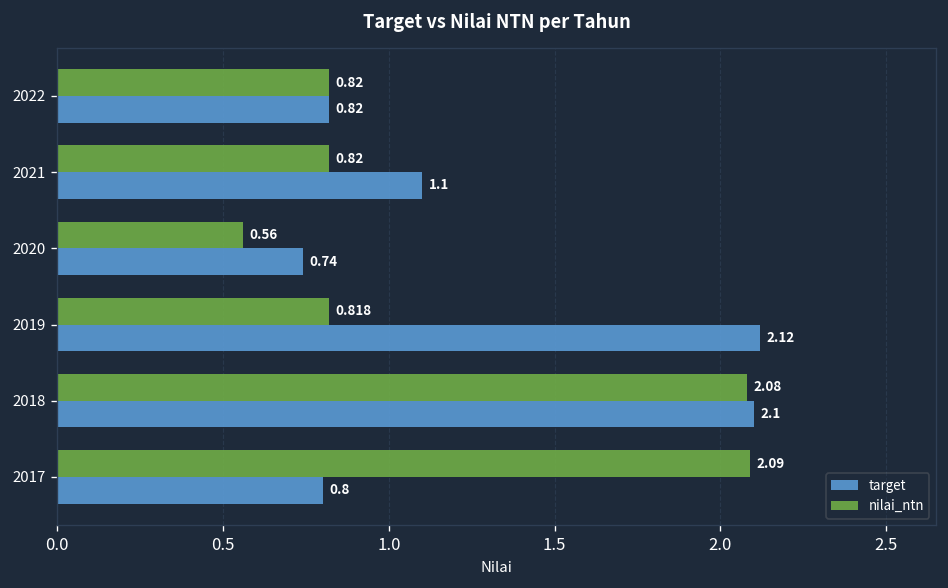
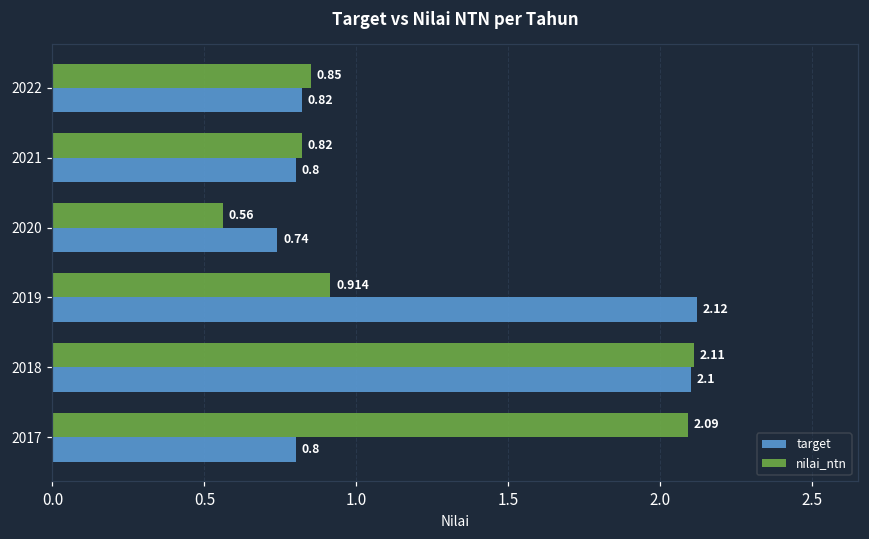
nilai_ntn, 2022: 0.82 -> 0.85
target, 2021: 1.1 -> 0.8
nilai_ntn, 2019: 0.818 -> 0.914
nilai_ntn, 2018: 2.08 -> 2.11
